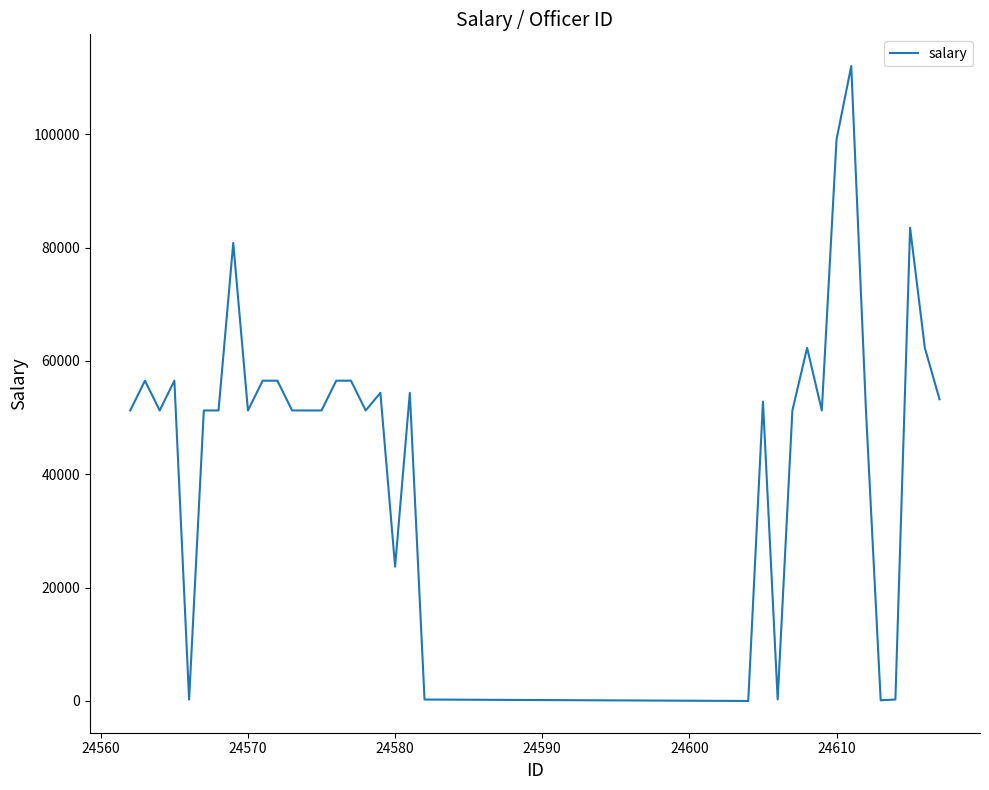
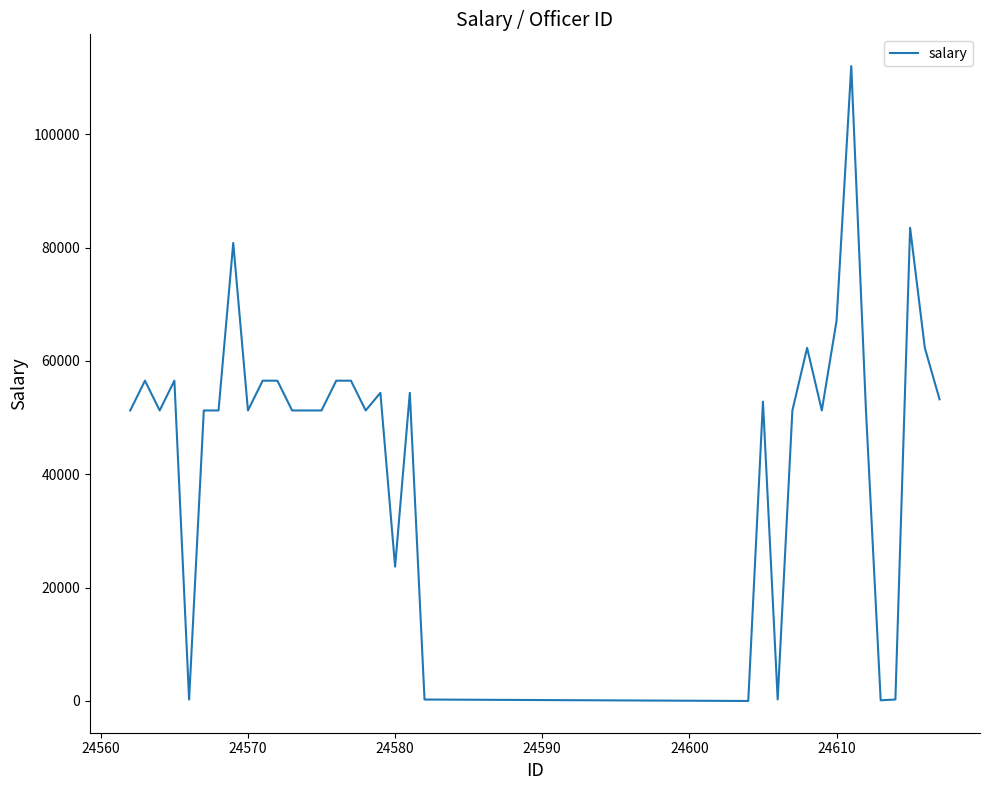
24610: 99000 -> 67000
